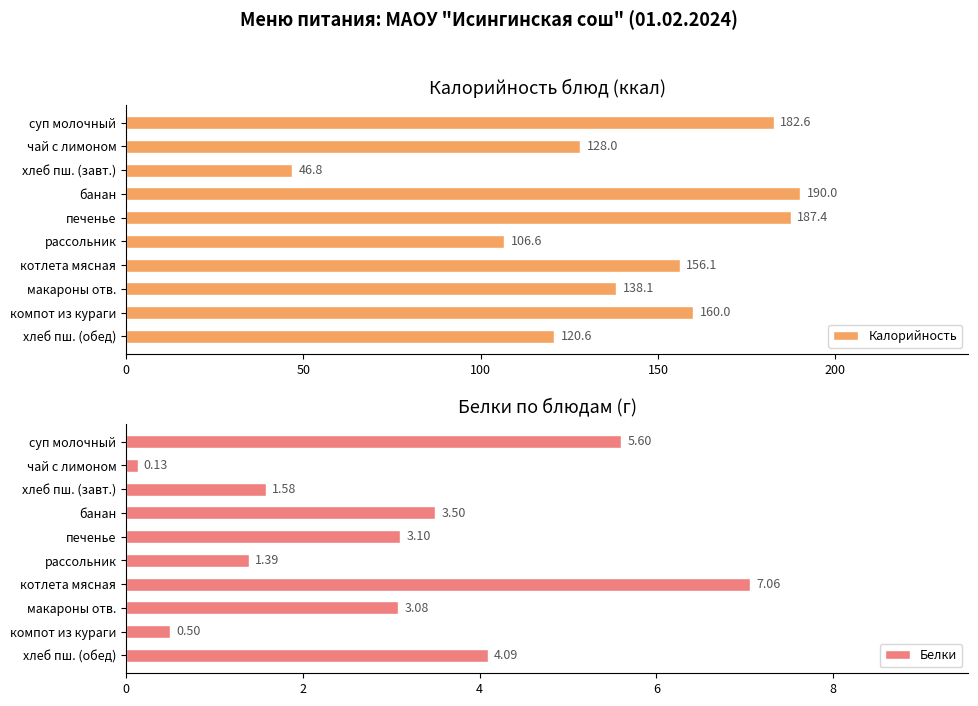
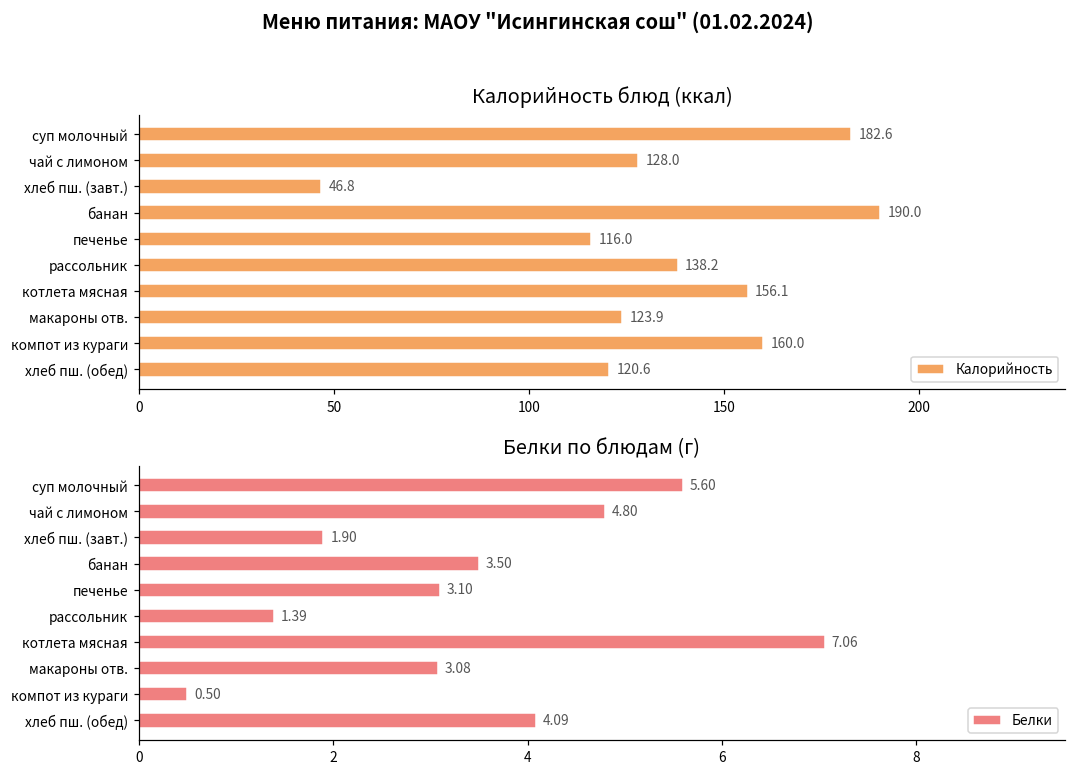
Калорийность блюд (ккал), печенье: 187.4 -> 116.0
Калорийность блюд (ккал), рассольник: 106.6 -> 138.2
Калорийность блюд (ккал), макароны отв.: 138.1 -> 123.9
Белки по блюдам (г), чай с лимоном: 0.13 -> 4.80
Белки по блюдам (г), хлеб пш. (завт.): 1.58 -> 1.90
